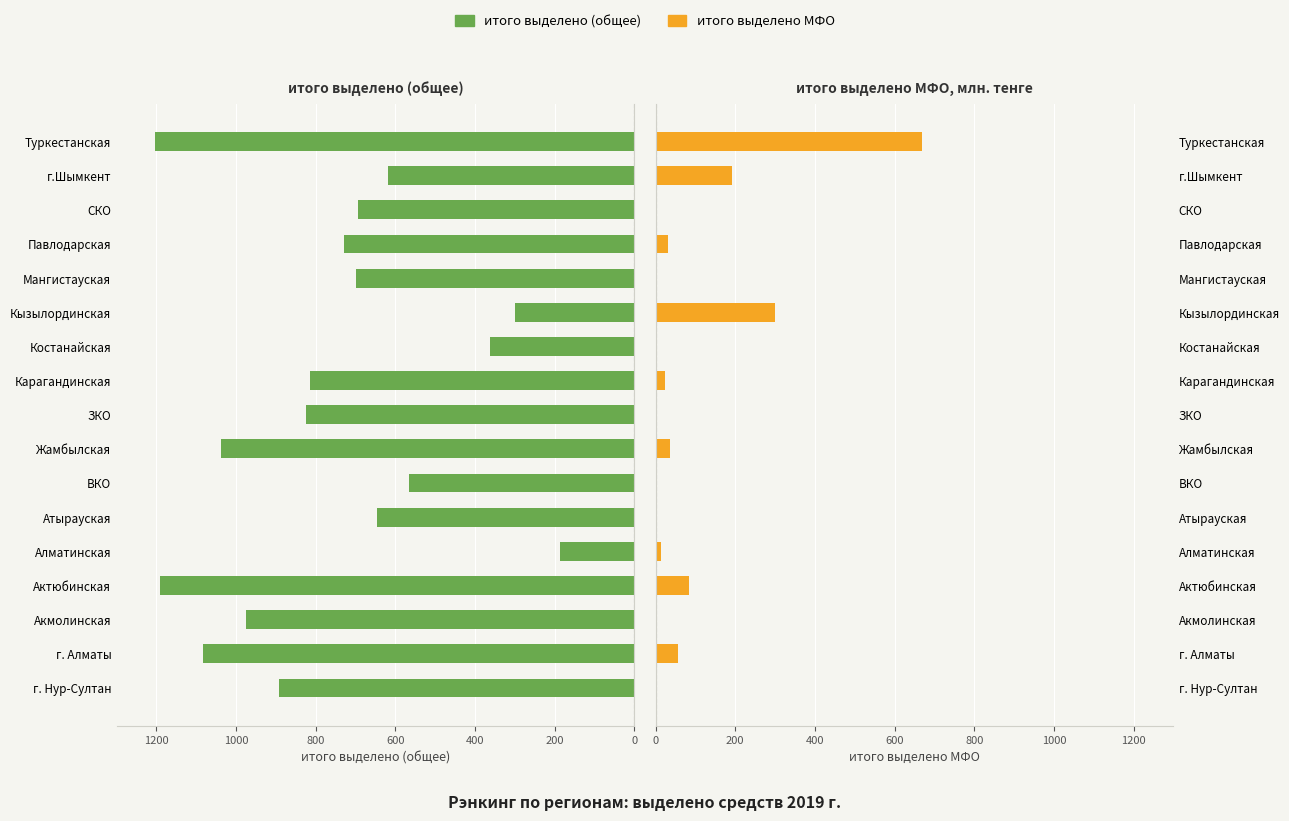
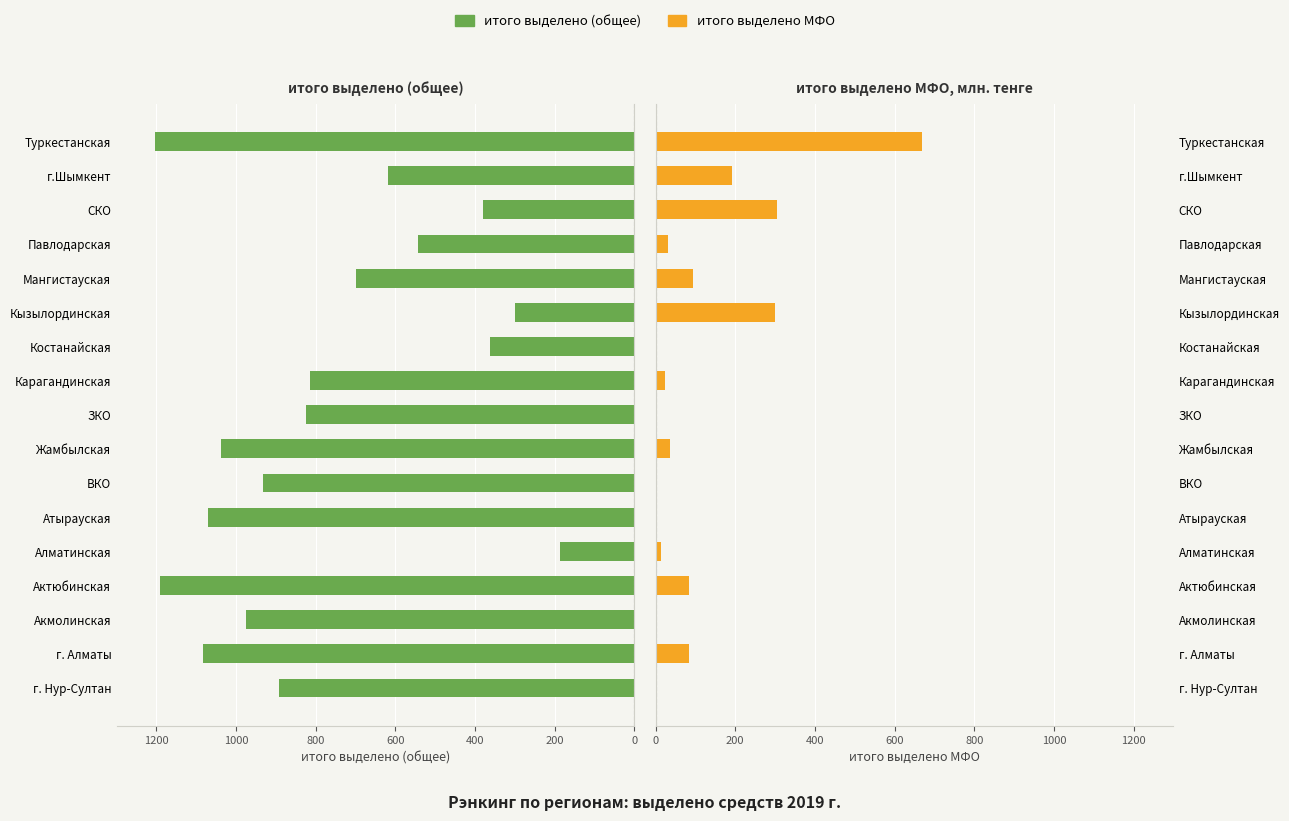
итого выделено (общее), СКО: 700 -> 380
итого выделено (общее), Павлодарская: 730 -> 540
итого выделено (общее), ВКО: 570 -> 930
итого выделено (общее), Атырауская: 650 -> 1070
итого выделено МФО, млн. тенге, СКО: 0 -> 300
итого выделено МФО, млн. тенге, Мангистауская: 0 -> 90
итого выделено МФО, млн. тенге, г. Алматы: 60 -> 80
